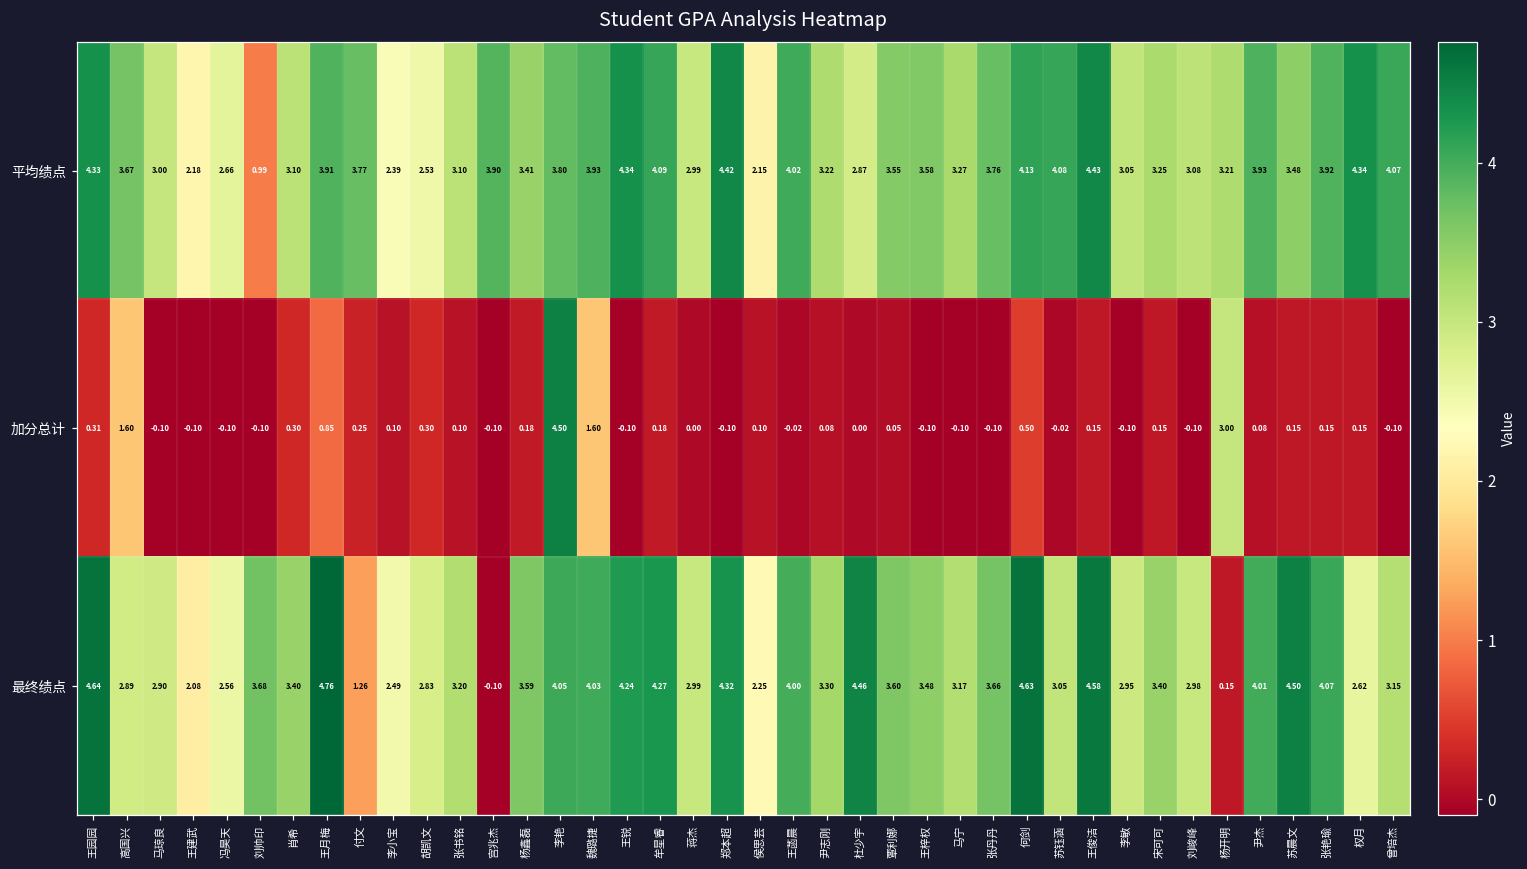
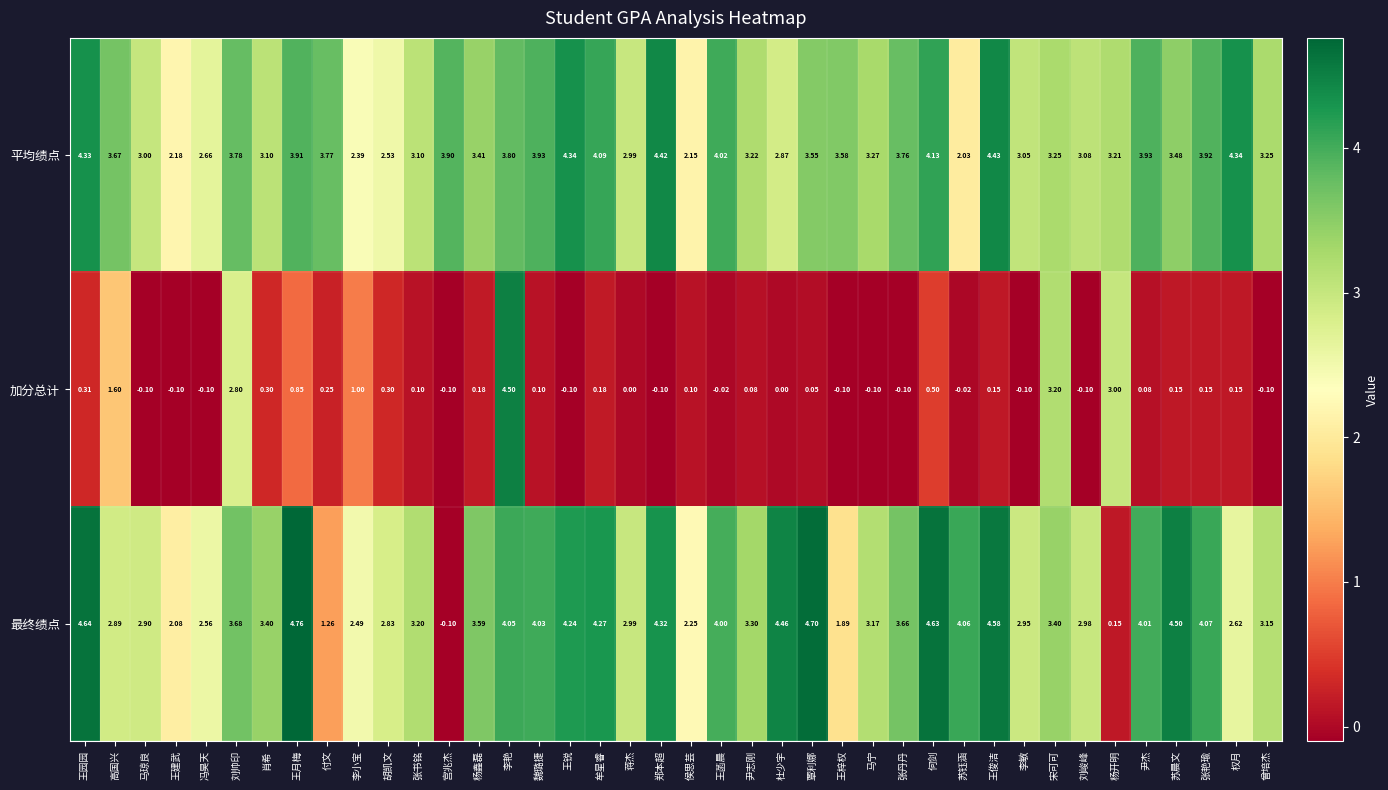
平均绩点, 刘帅印: 0.99 -> 3.78
平均绩点, 苏钰涵: 4.08 -> 2.03
平均绩点, 曾培杰: 4.07 -> 3.25
加分总计, 刘帅印: -0.10 -> 2.80
加分总计, 李小宝: 0.10 -> 1.00
加分总计, 魏璐捷: 1.60 -> 0.10
加分总计, 宋可可: 0.15 -> 3.20
最终绩点, 覃利娜: 3.60 -> 4.70
最终绩点, 王梓权: 3.48 -> 1.89
最终绩点, 苏钰涵: 3.05 -> 4.06
